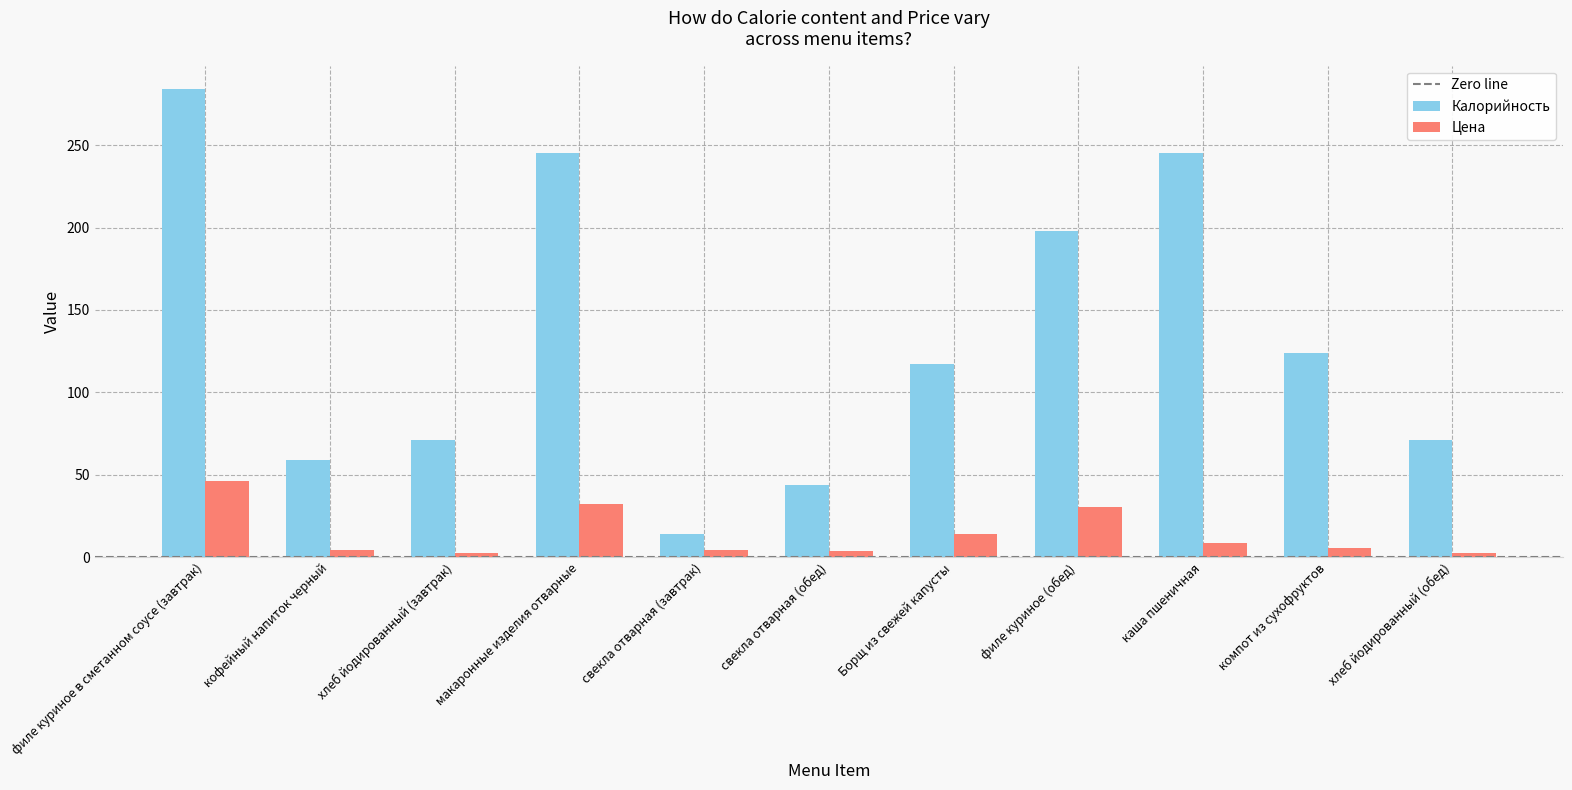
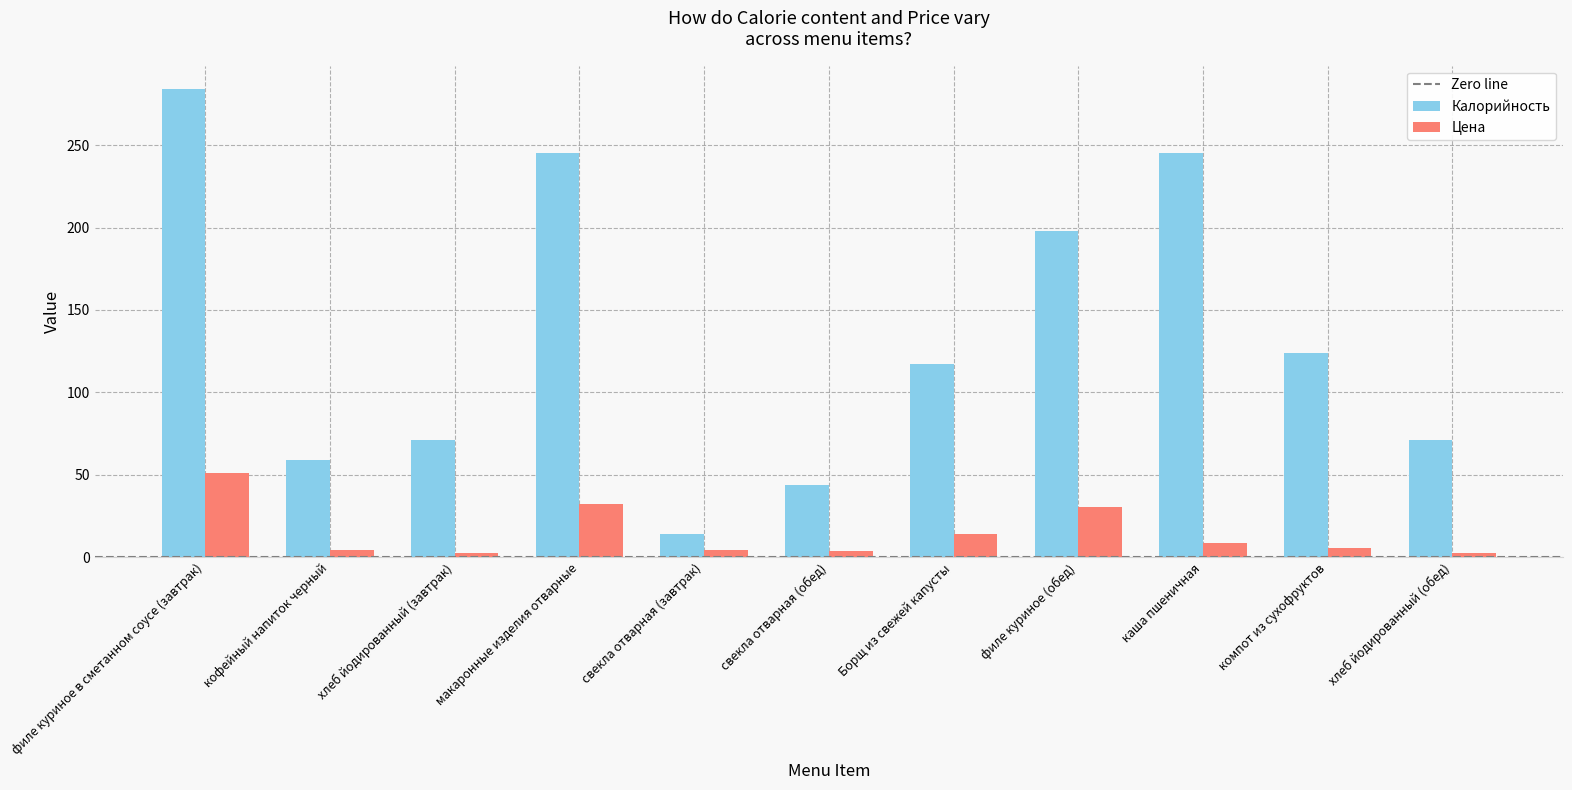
Цена, филе куриное в сметанном соусе (завтрак): 46 -> 51
